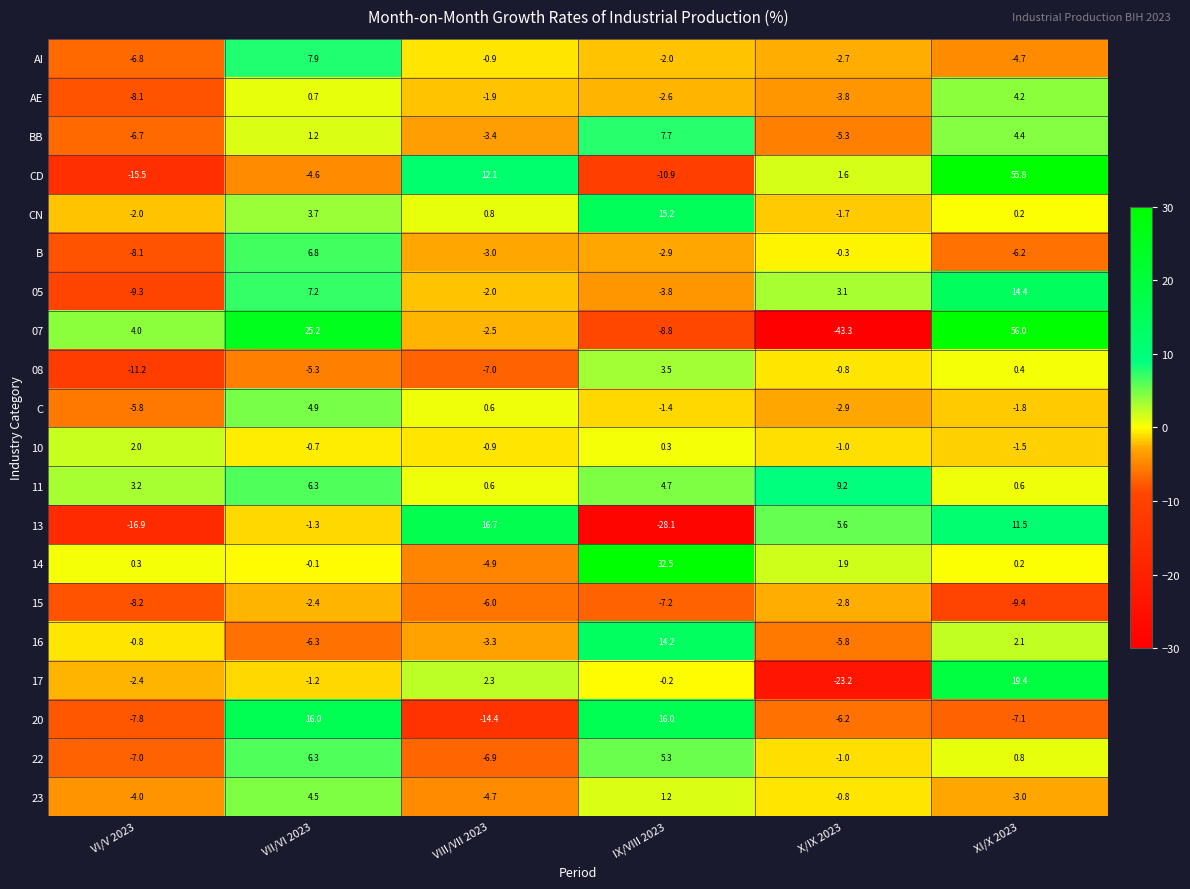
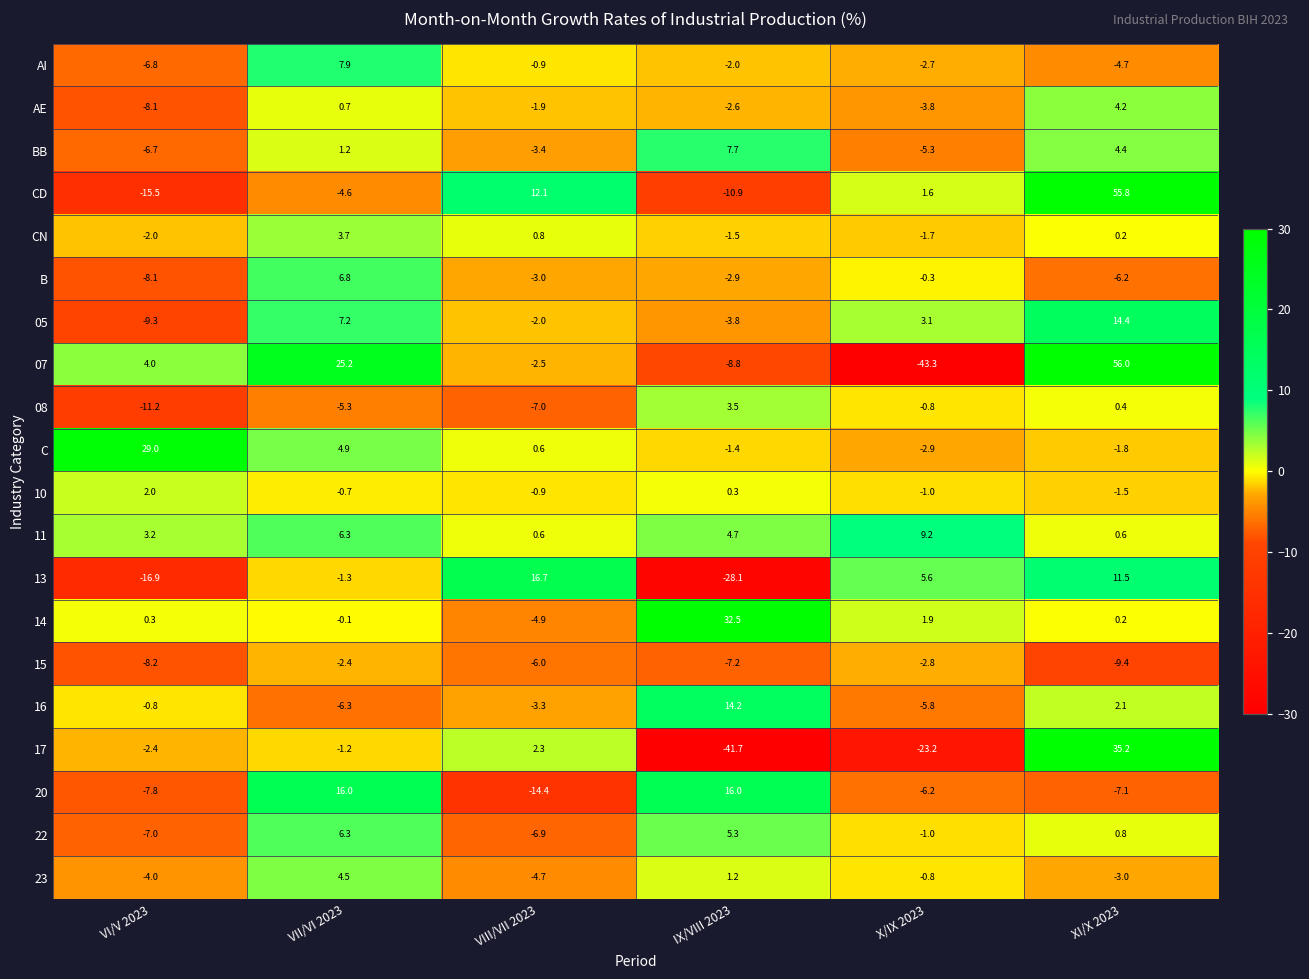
CN, IX/VIII 2023: 15.2 -> -1.5
C, VI/V 2023: -5.8 -> 29.0
17, IX/VIII 2023: -0.2 -> -41.7
17, XI/X 2023: 19.4 -> 35.2
